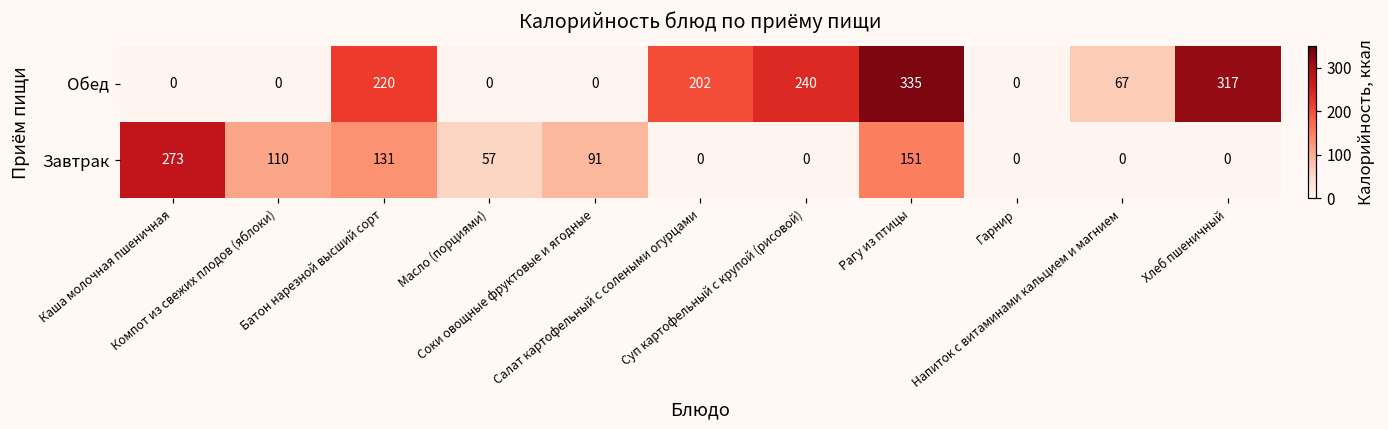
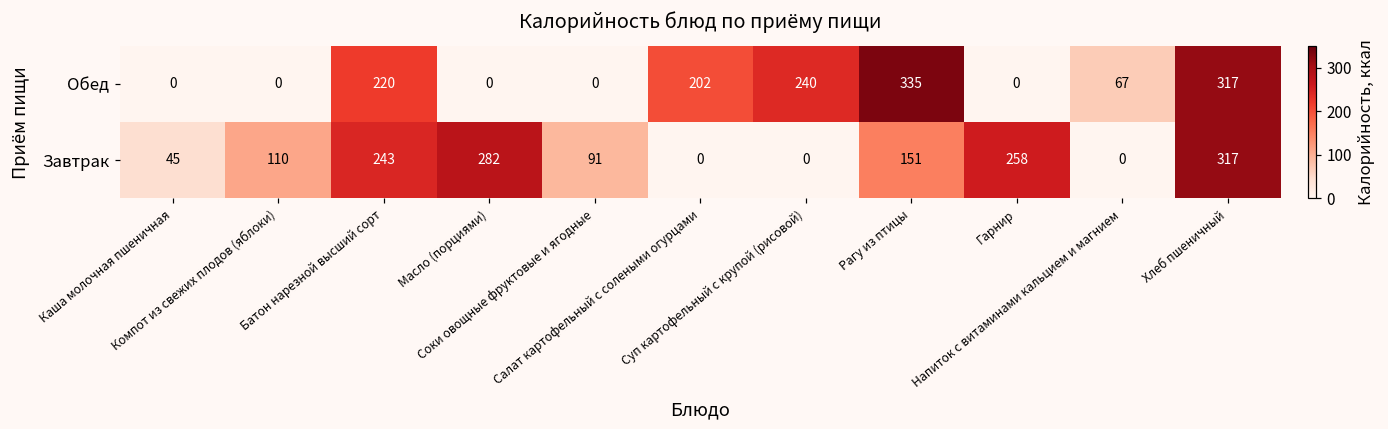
Завтрак, Каша молочная пшеничная: 273 -> 45
Завтрак, Батон нарезной высший сорт: 131 -> 243
Завтрак, Масло (порциями): 57 -> 282
Завтрак, Гарнир: 0 -> 258
Завтрак, Хлеб пшеничный: 0 -> 317
